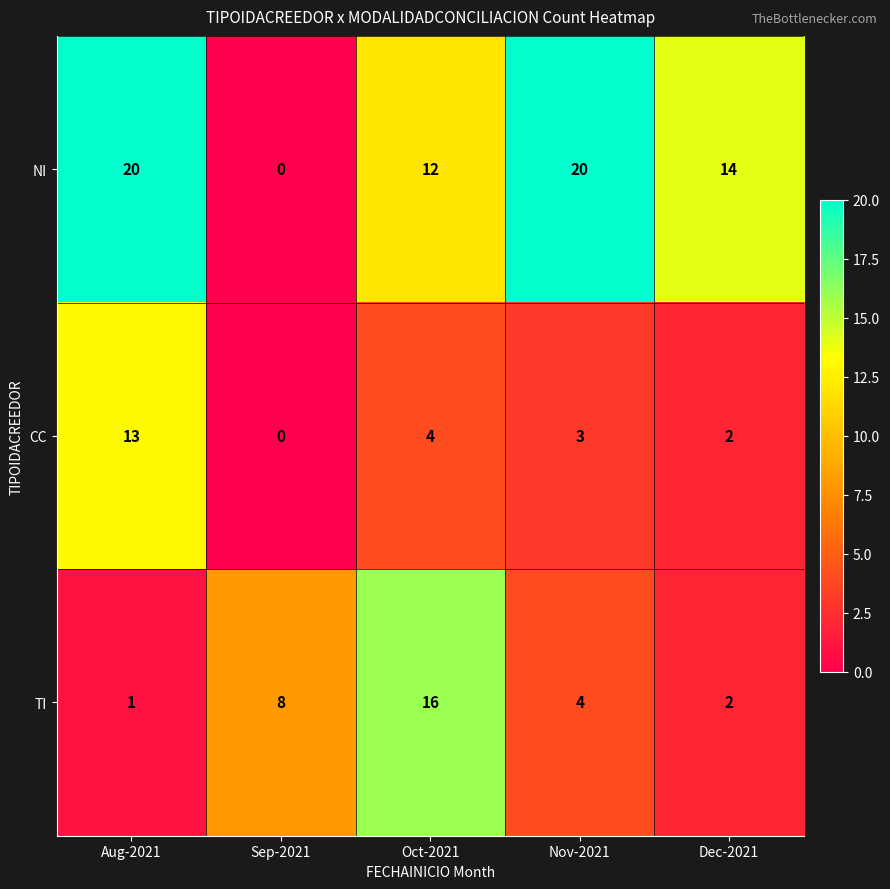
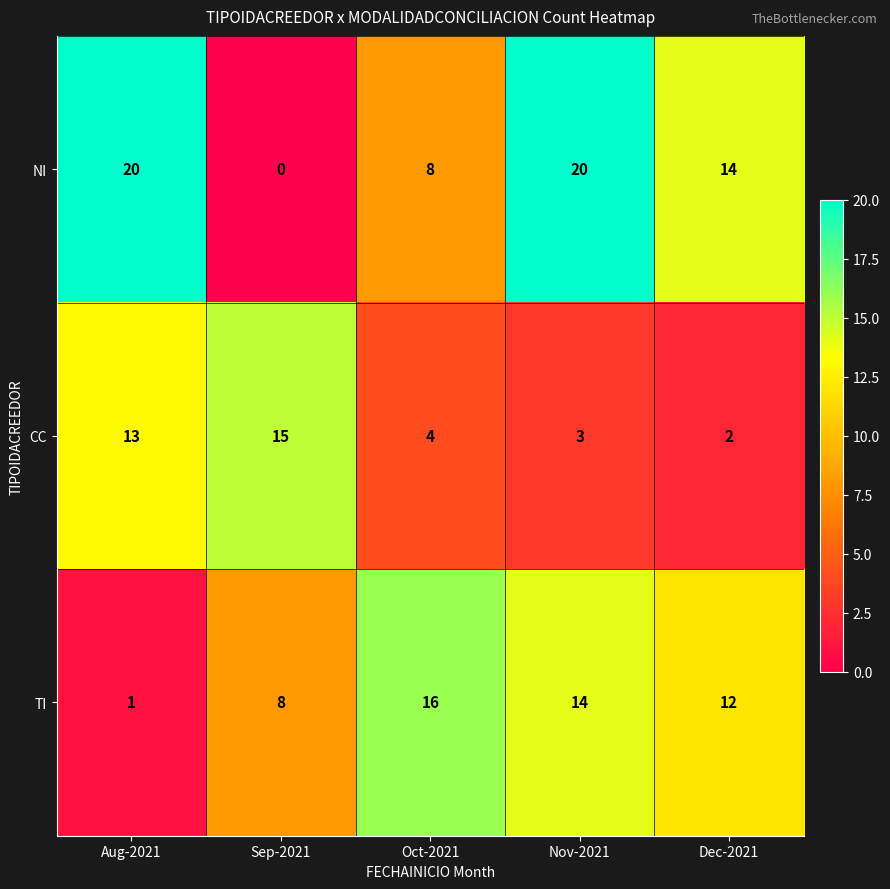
NI, Oct-2021: 12 -> 8
CC, Sep-2021: 0 -> 15
TI, Nov-2021: 4 -> 14
TI, Dec-2021: 2 -> 12
